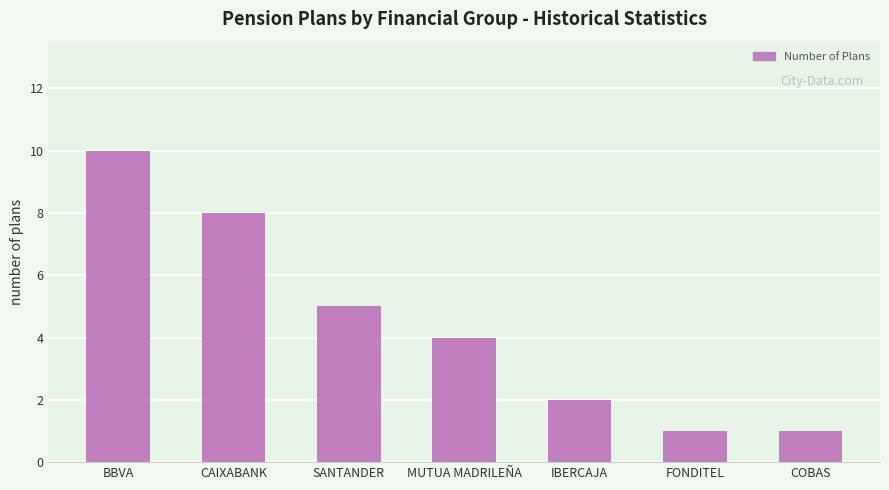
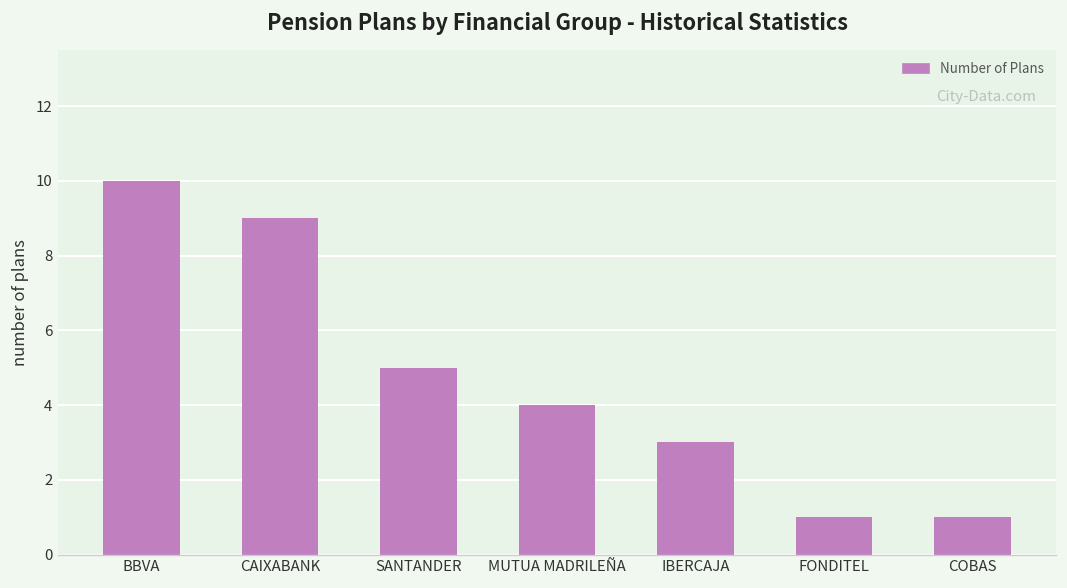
CAIXABANK: 8 -> 9
IBERCAJA: 2 -> 3
